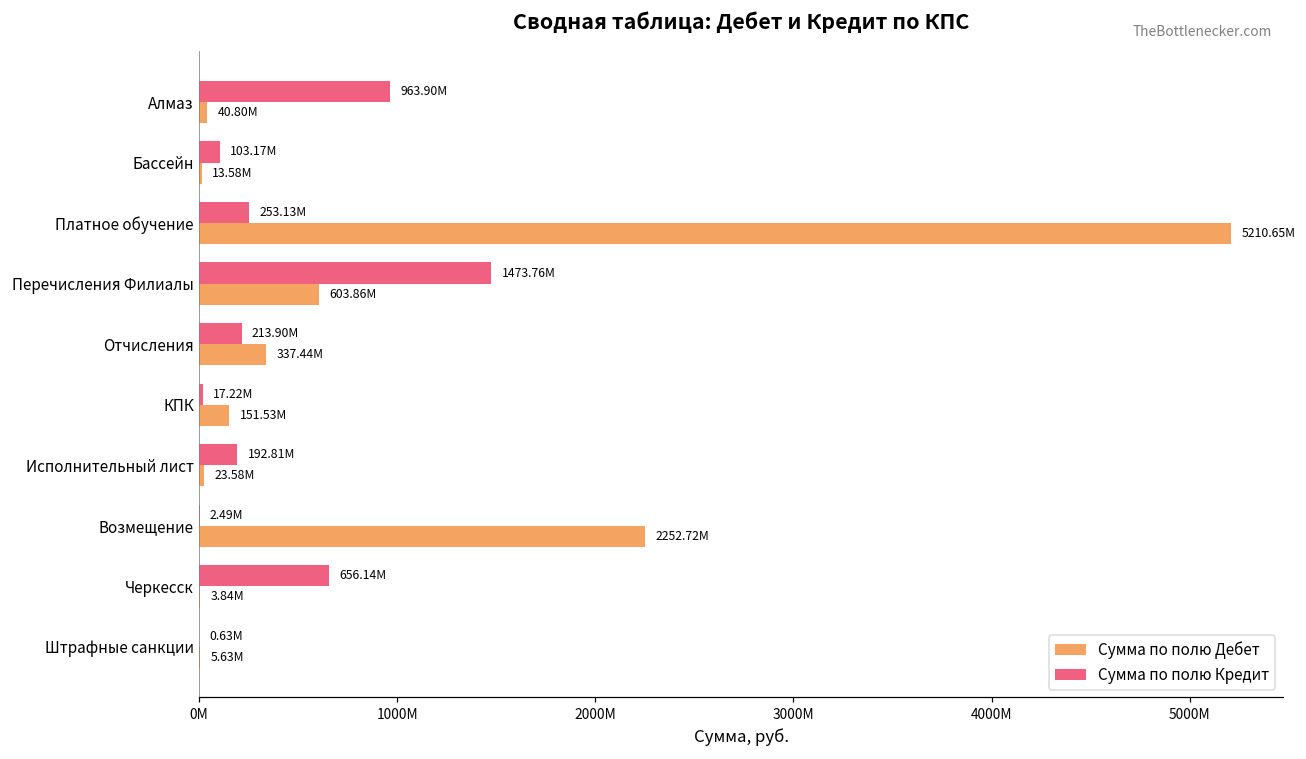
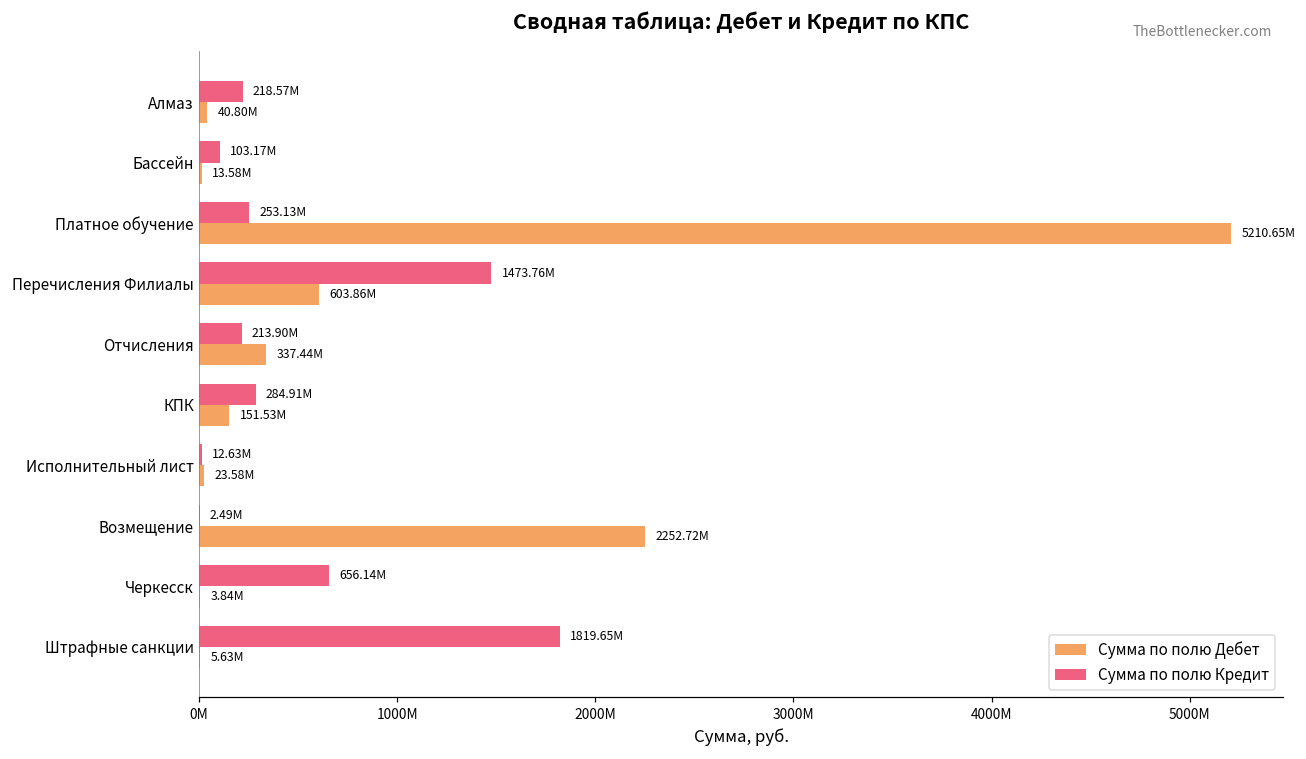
Сумма по полю Кредит, Алмаз: 963.90M -> 218.57M
Сумма по полю Кредит, КПК: 17.22M -> 284.91M
Сумма по полю Кредит, Исполнительный лист: 192.81M -> 12.63M
Сумма по полю Кредит, Штрафные санкции: 0.63M -> 1819.65M
